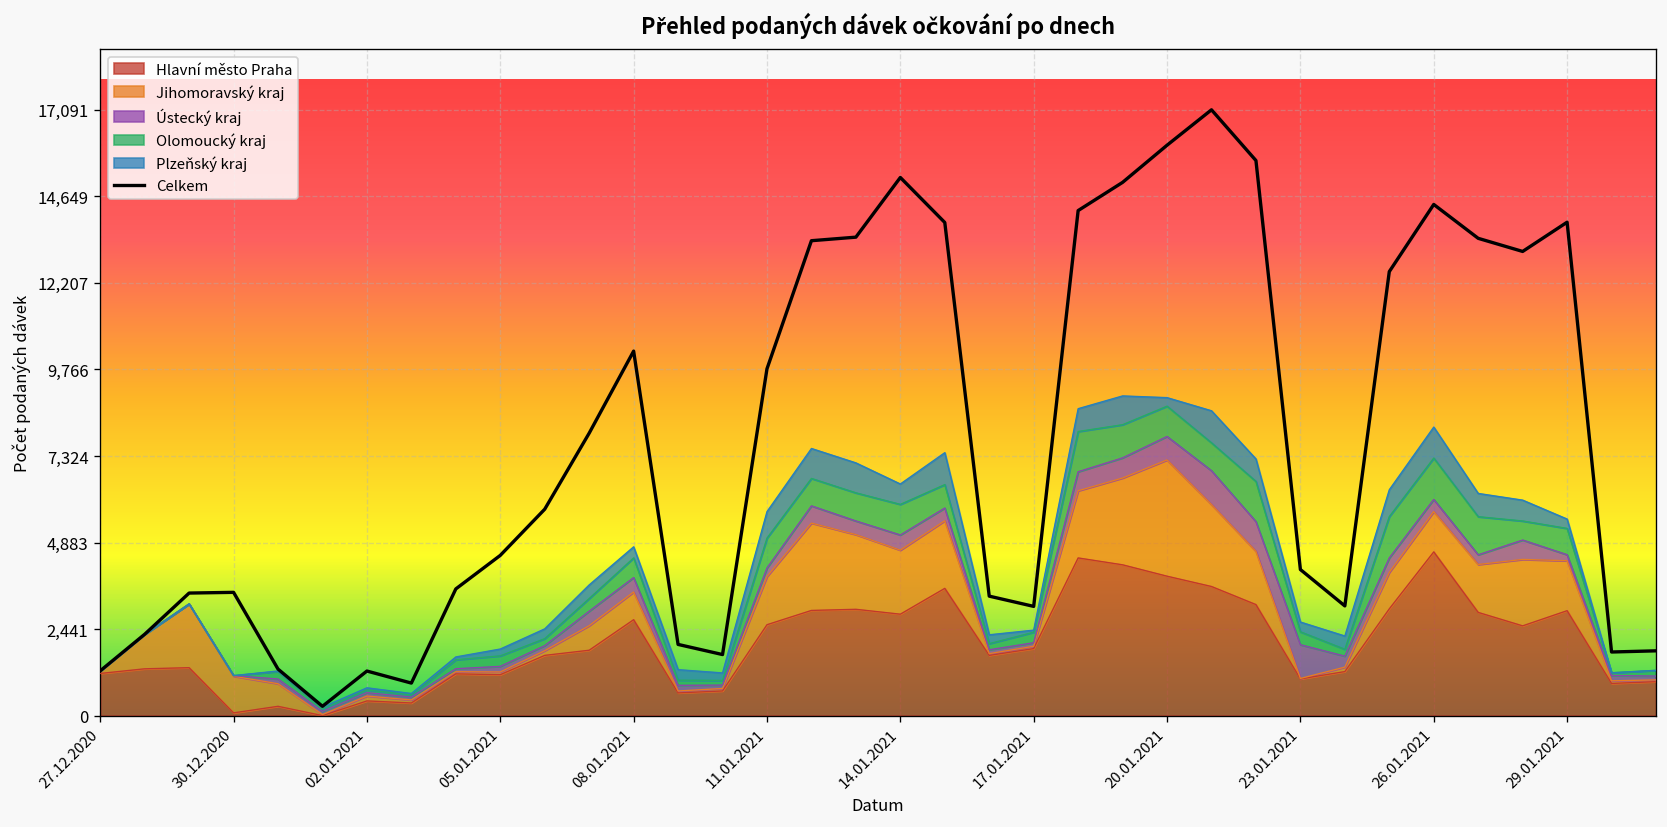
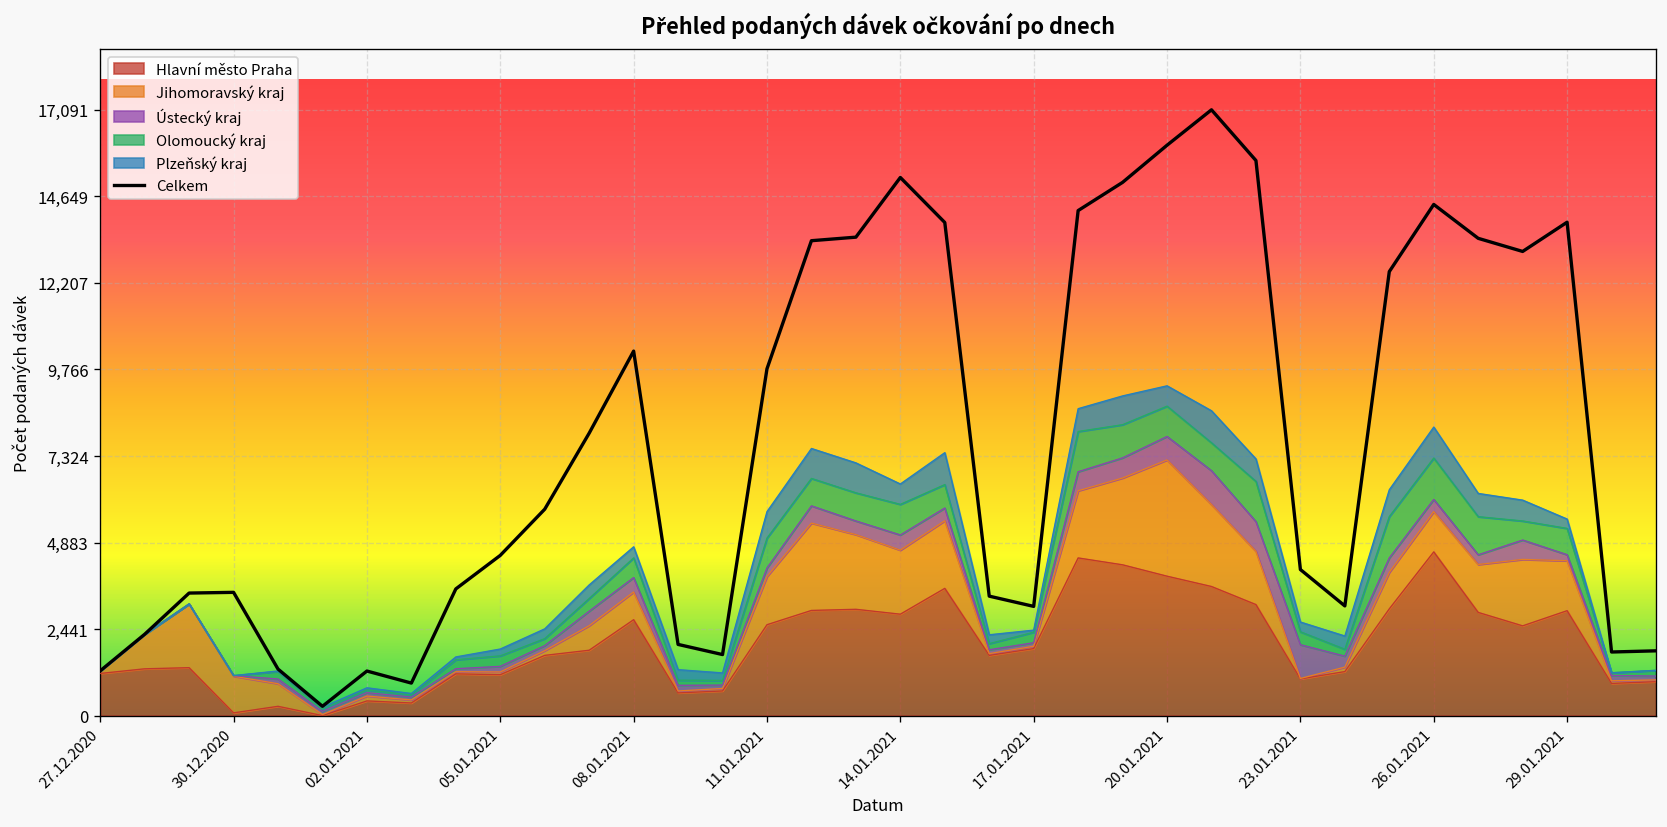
Plzeňský kraj, 20.01.2021: 200 -> 600
